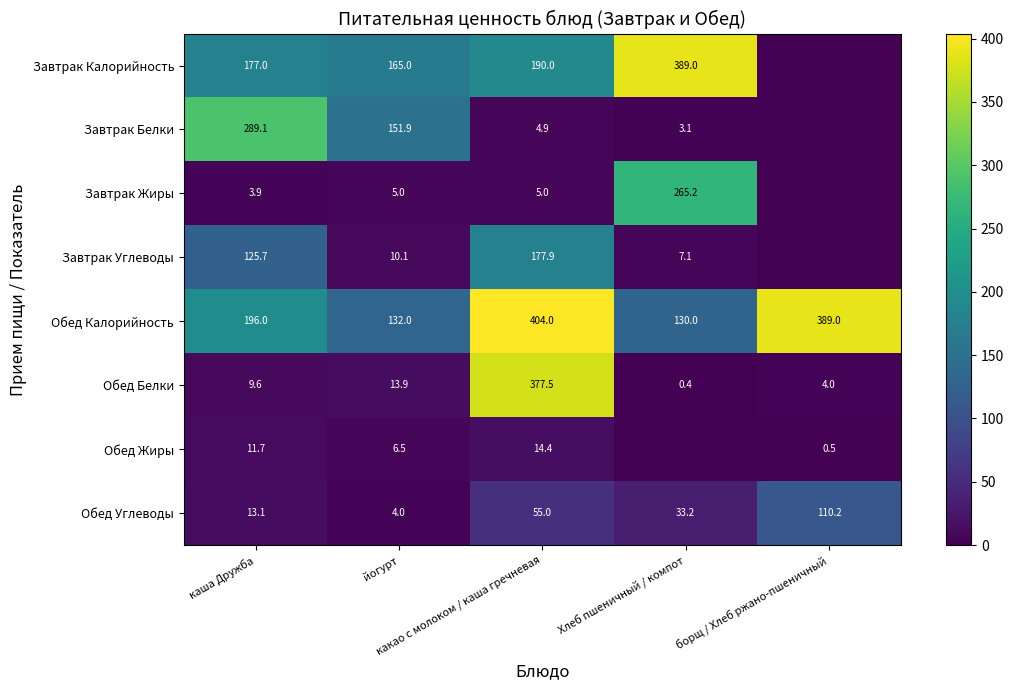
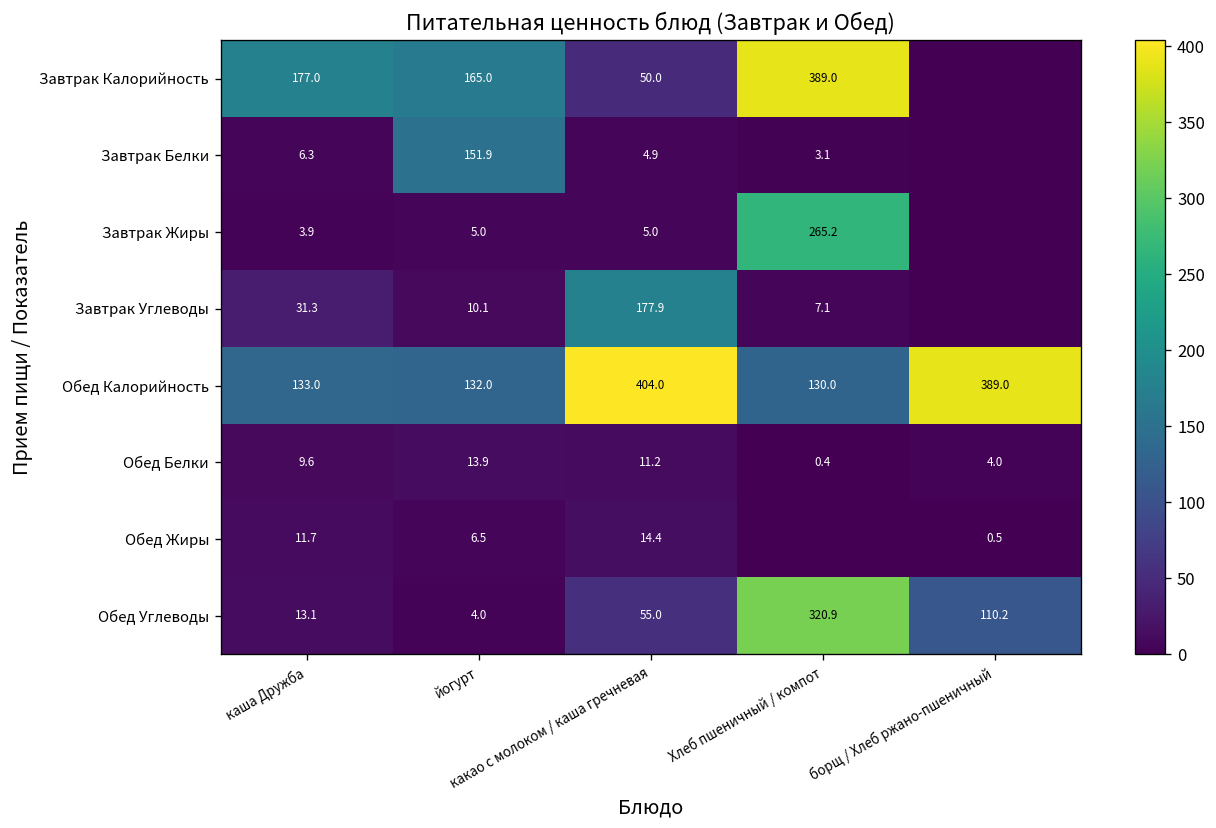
Завтрак Калорийность, какао с молоком / каша гречневая: 190.0 -> 50.0
Завтрак Белки, каша Дружба: 289.1 -> 6.3
Завтрак Углеводы, каша Дружба: 125.7 -> 31.3
Обед Калорийность, каша Дружба: 196.0 -> 133.0
Обед Белки, какао с молоком / каша гречневая: 377.5 -> 11.2
Обед Углеводы, Хлеб пшеничный / компот: 33.2 -> 320.9
